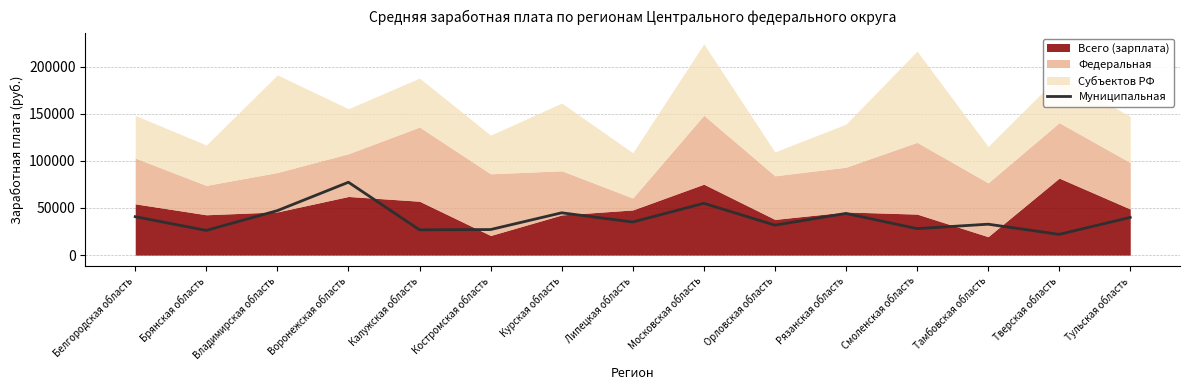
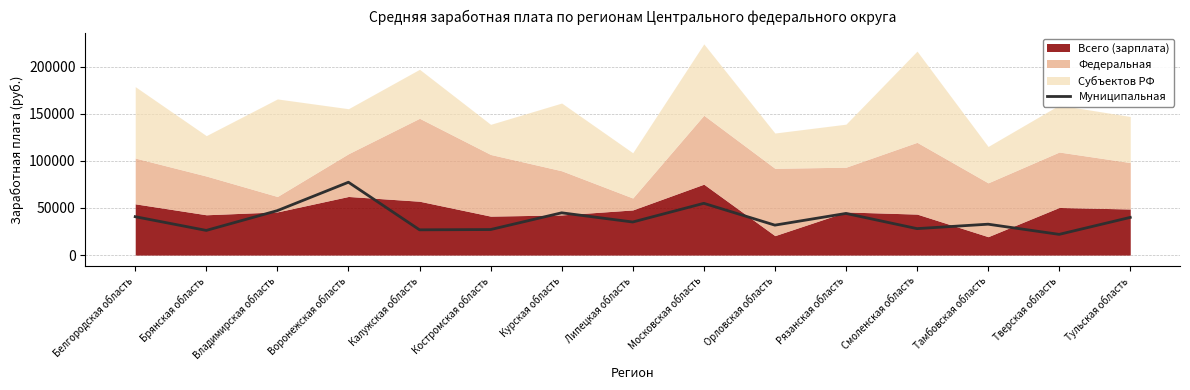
Субъектов РФ, Белгородская область: 50000 -> 80000
Федеральная, Брянская область: 30000 -> 40000
Федеральная, Владимирская область: 40000 -> 20000
Федеральная, Калужская область: 80000 -> 90000
Всего (зарплата), Костромская область: 20000 -> 40000
Субъектов РФ, Костромская область: 40000 -> 30000
Всего (зарплата), Орловская область: 40000 -> 20000
Федеральная, Орловская область: 50000 -> 70000
Субъектов РФ, Орловская область: 30000 -> 40000
Всего (зарплата), Тверская область: 80000 -> 50000
